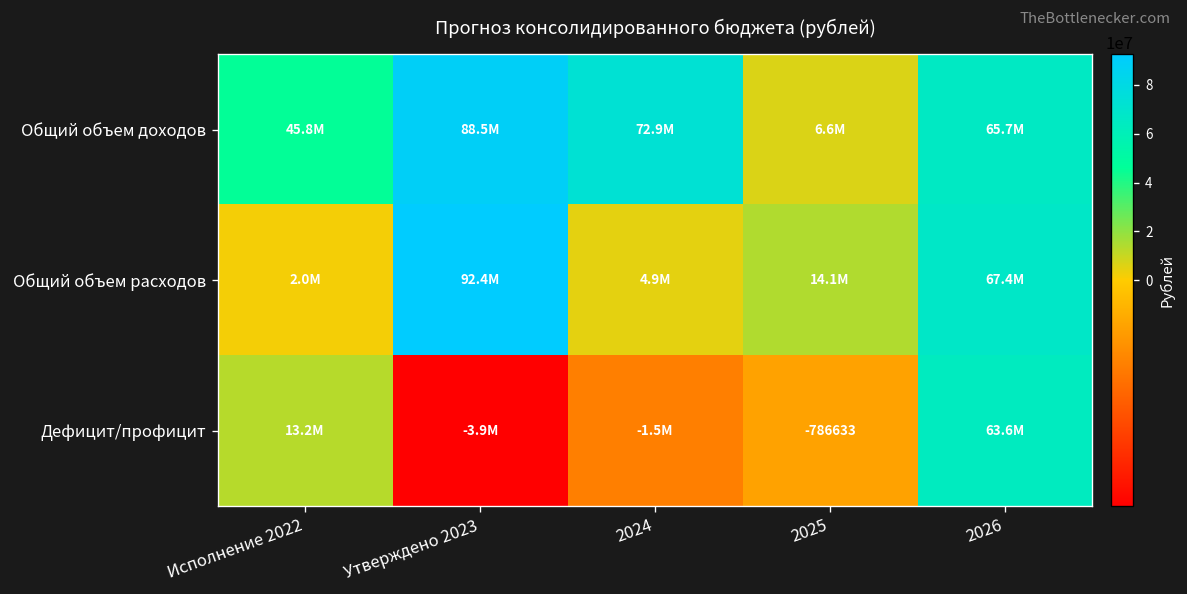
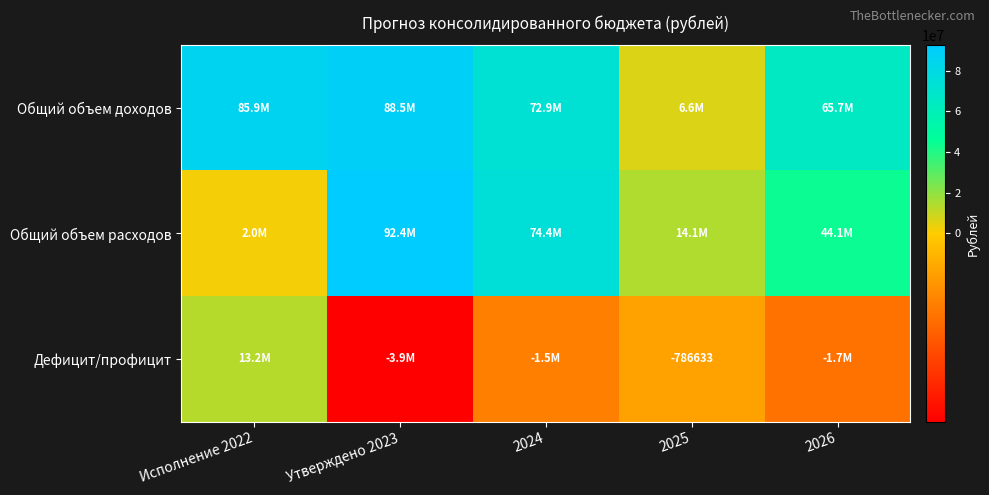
Общий объем доходов, Исполнение 2022: 45.8M -> 85.9M
Общий объем расходов, 2024: 4.9M -> 74.4M
Общий объем расходов, 2026: 67.4M -> 44.1M
Дефицит/профицит, 2026: 63.6M -> -1.7M
